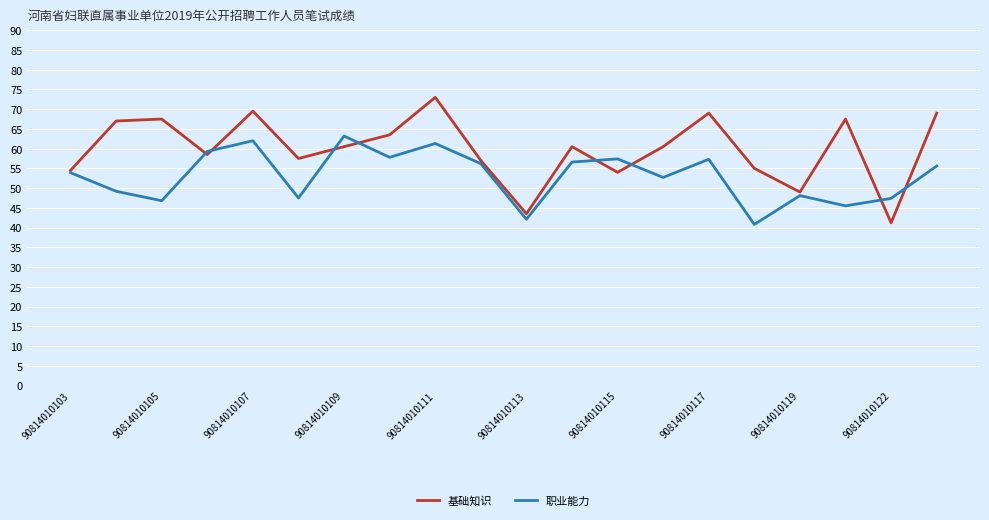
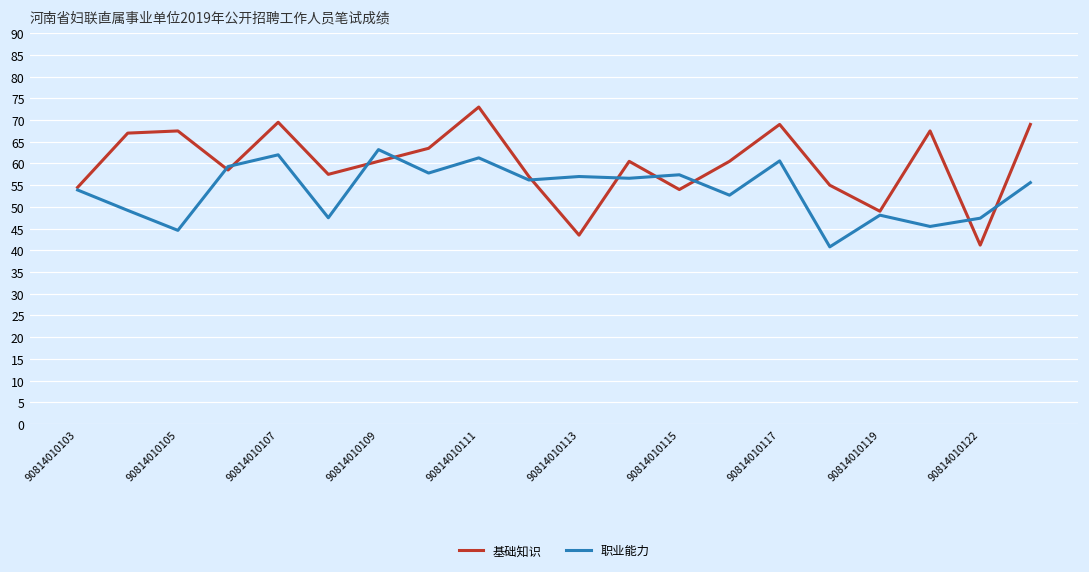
职业能力, 90814010105: 47 -> 45
职业能力, 90814010113: 42 -> 57
职业能力, 90814010117: 57 -> 61
